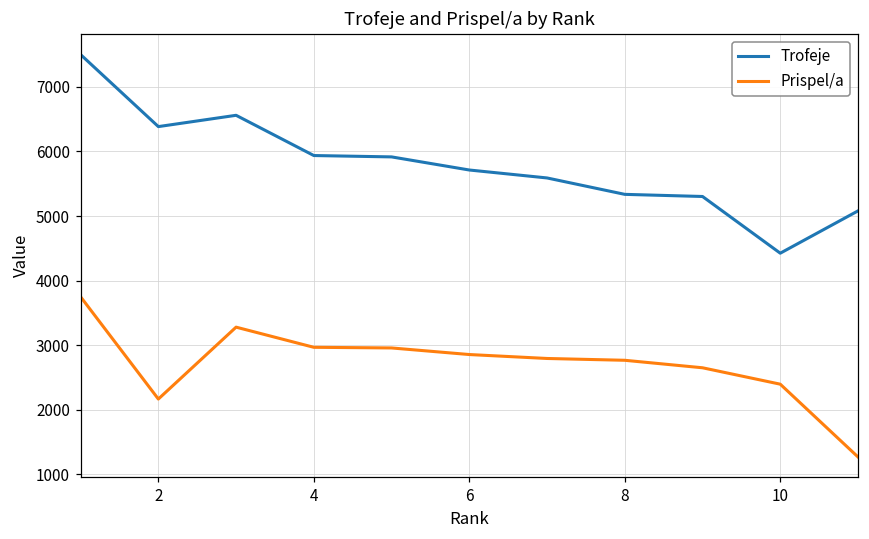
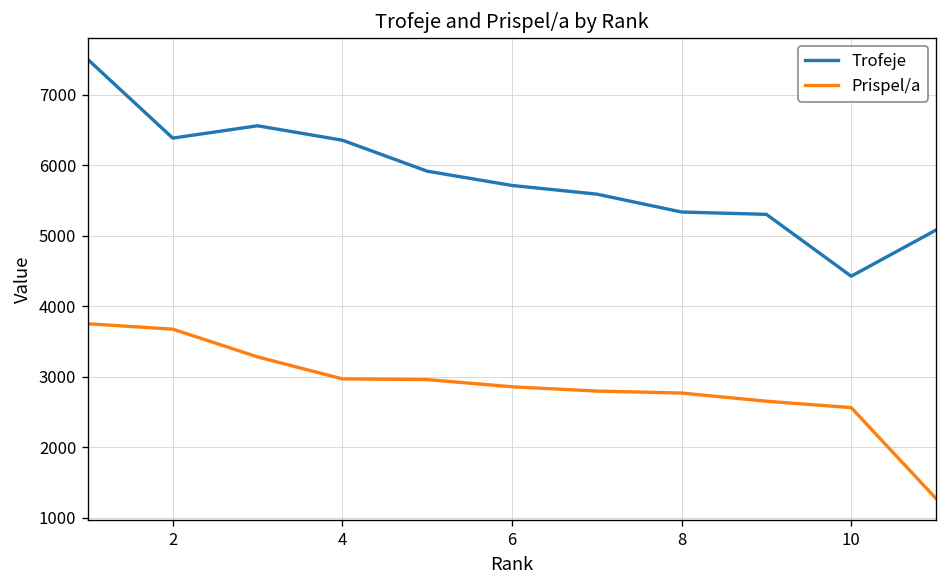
Prispel/a, 2: 2200 -> 3700
Trofeje, 4: 5900 -> 6400
Prispel/a, 10: 2400 -> 2600
